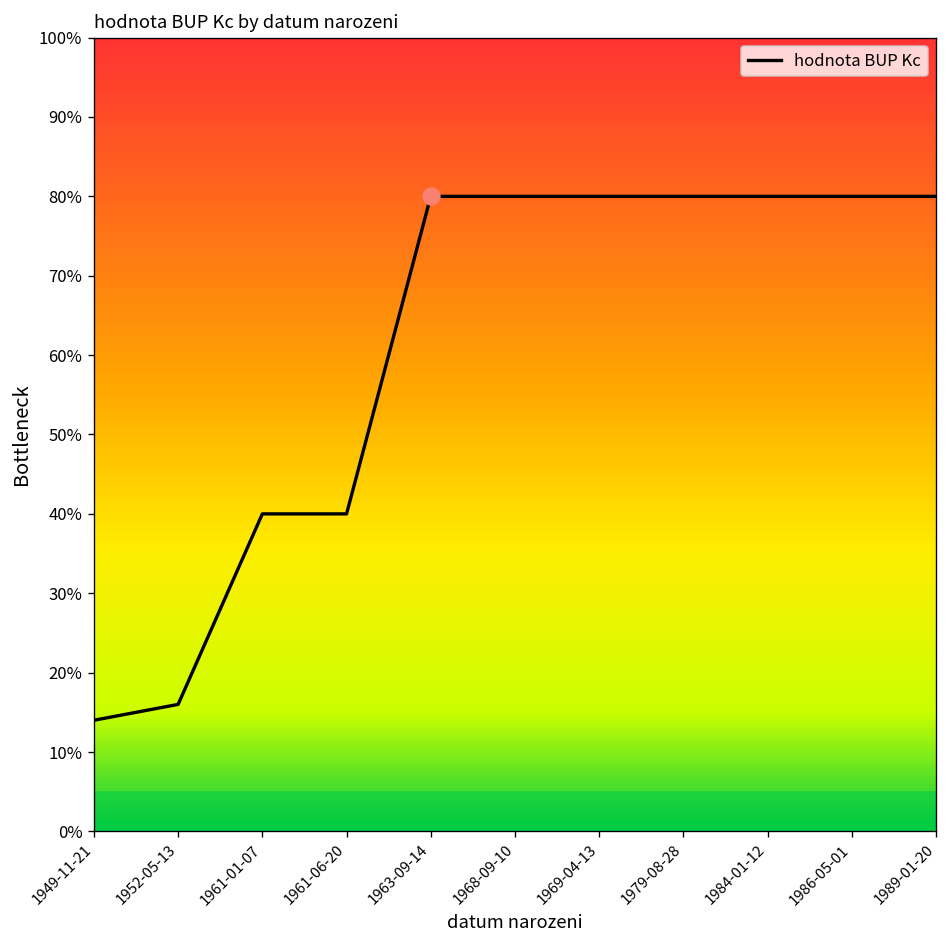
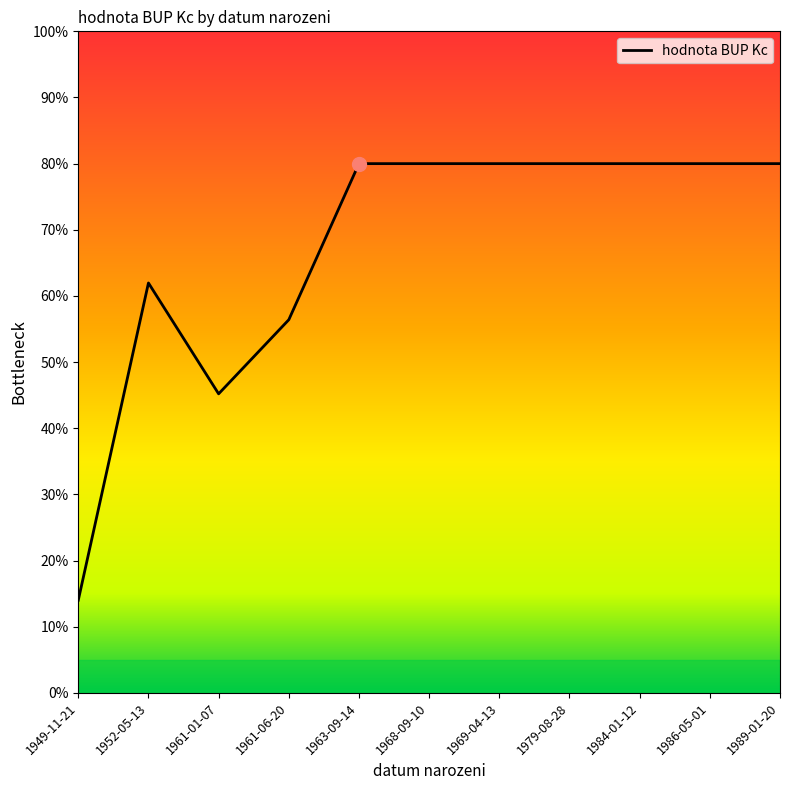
hodnota BUP Kc, 1952-05-13: 16% -> 62%
hodnota BUP Kc, 1961-01-07: 40% -> 45%
hodnota BUP Kc, 1961-06-20: 40% -> 56%
